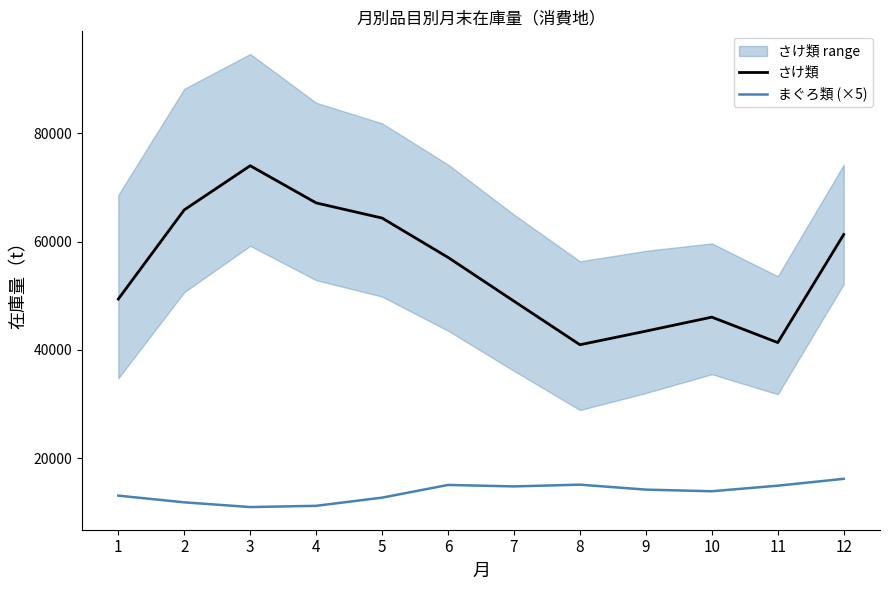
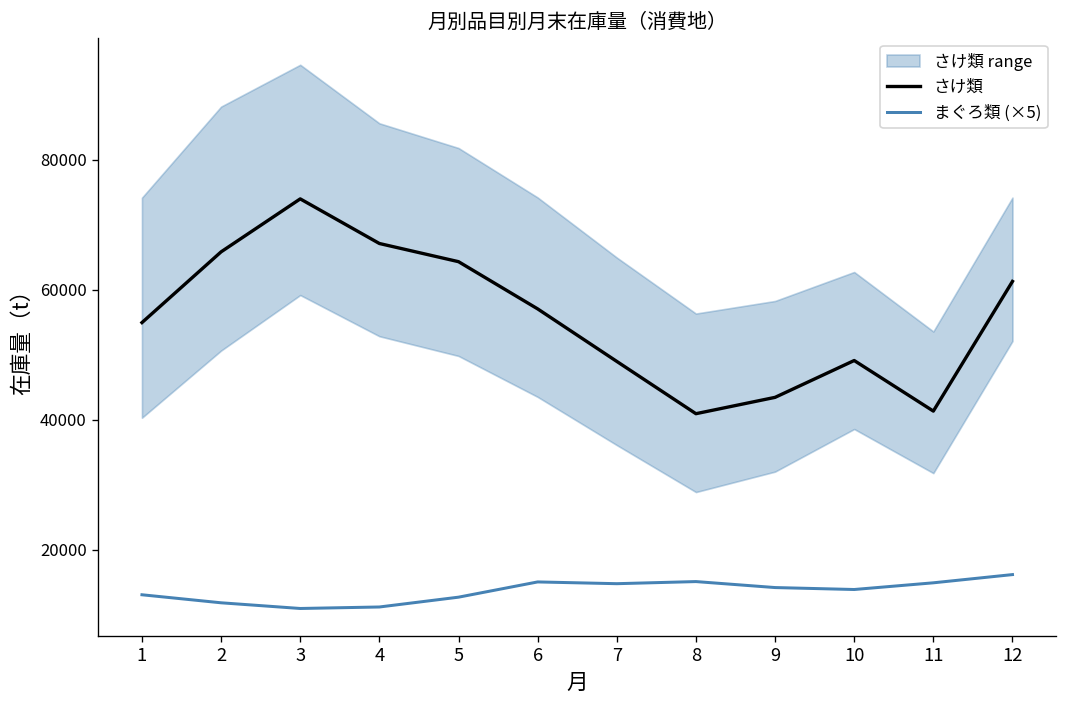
さけ類, 1: 49000 -> 55000
さけ類, 10: 46000 -> 49000
